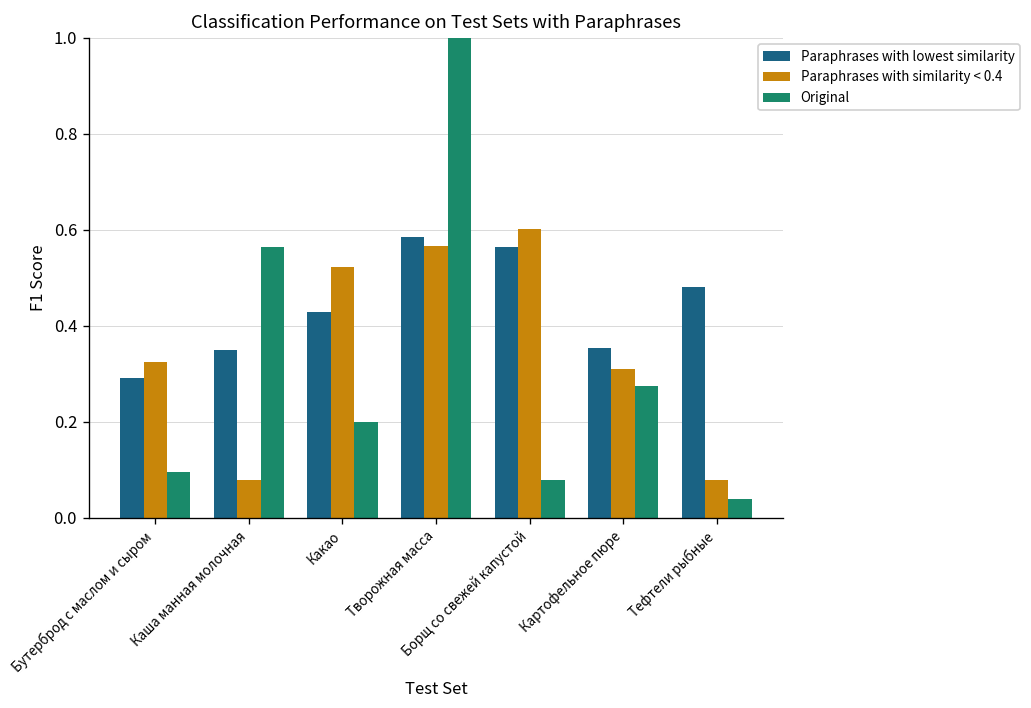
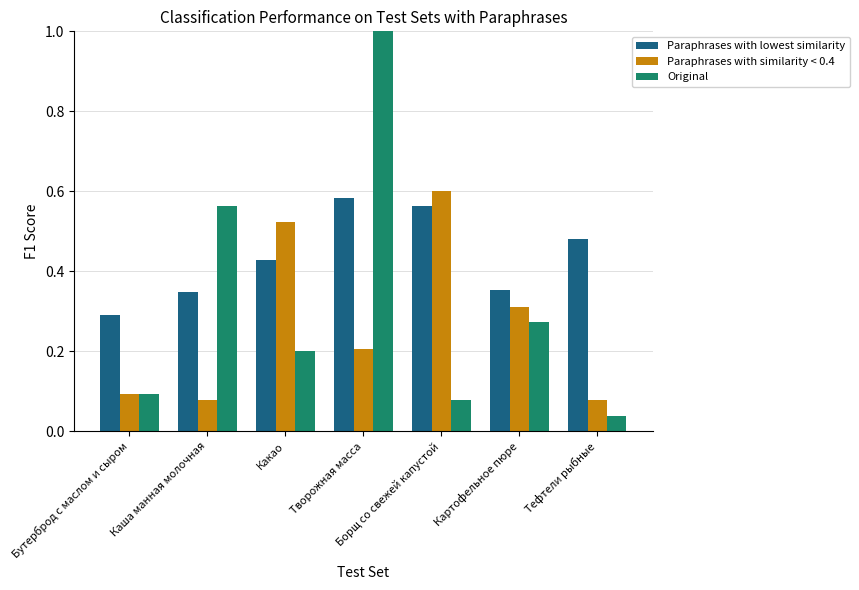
Paraphrases with similarity < 0.4, Бутерброд с маслом и сыром: 0.32 -> 0.09
Paraphrases with similarity < 0.4, Творожная масса: 0.57 -> 0.21
